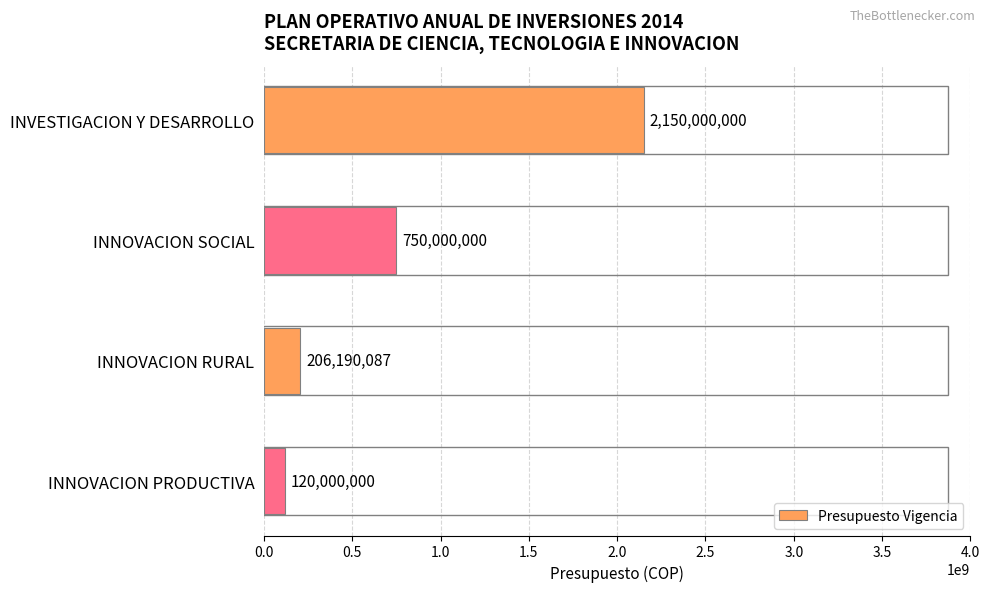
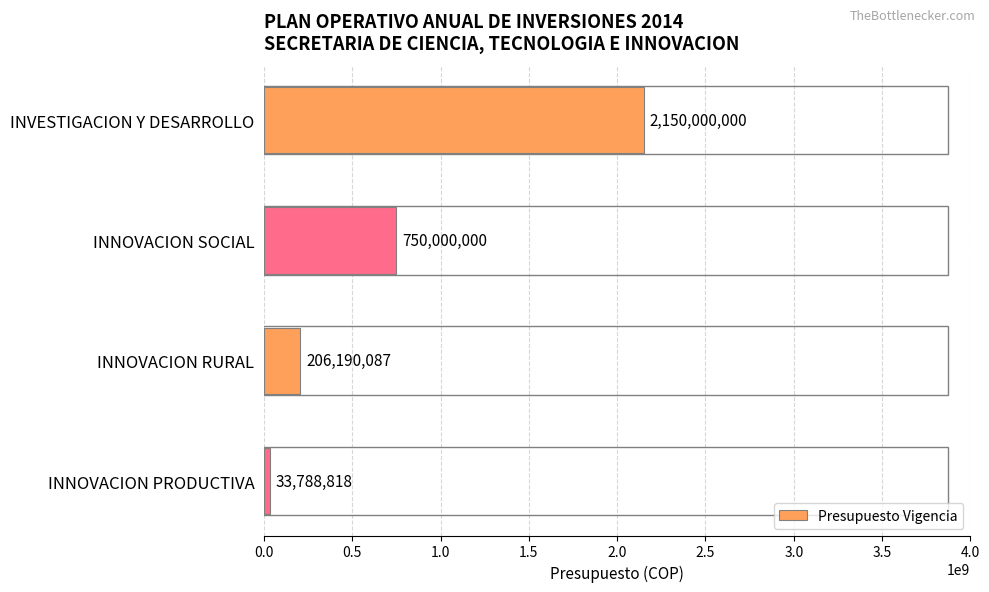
INNOVACION PRODUCTIVA: 120,000,000 -> 33,788,818
